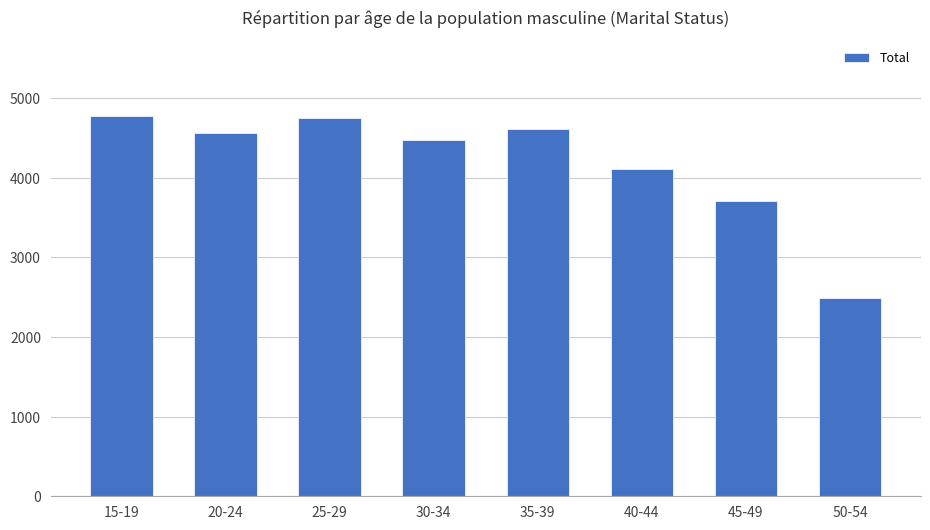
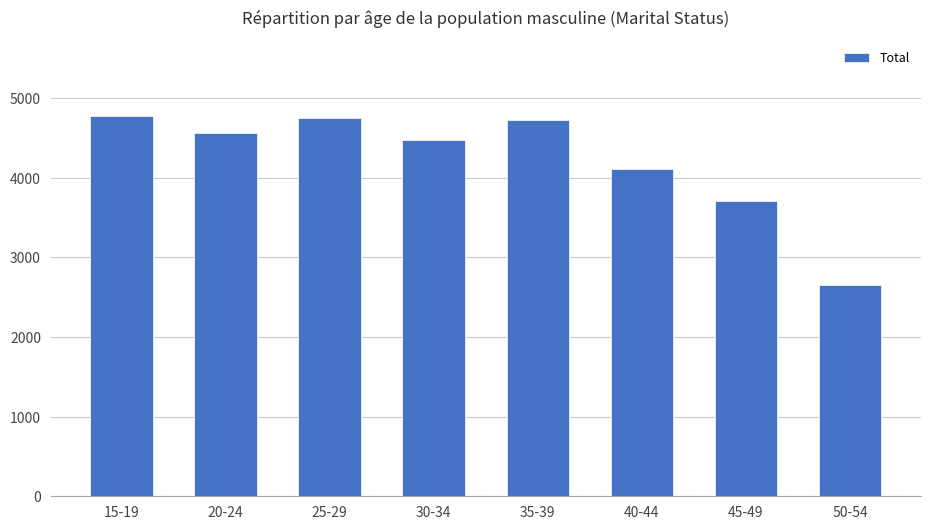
35-39: 4600 -> 4700
50-54: 2500 -> 2700
